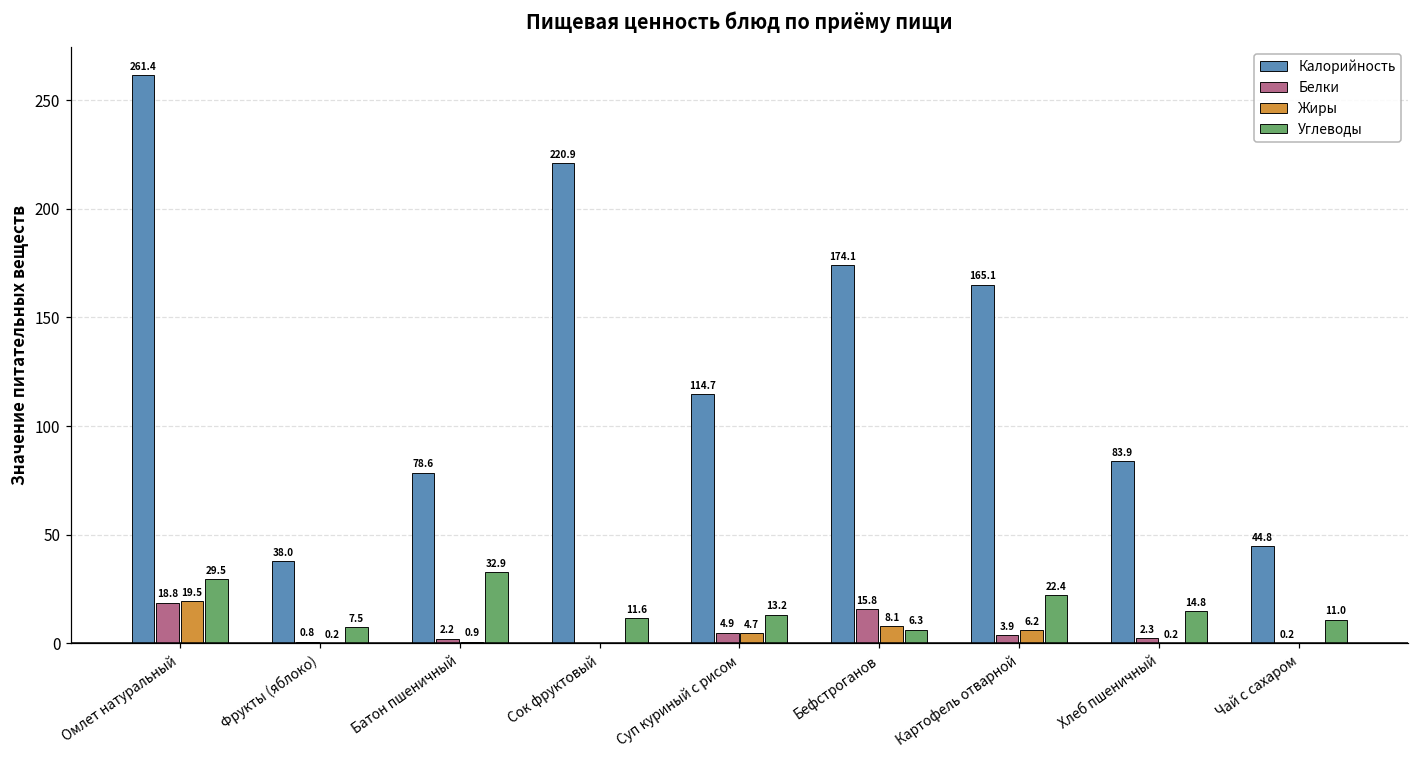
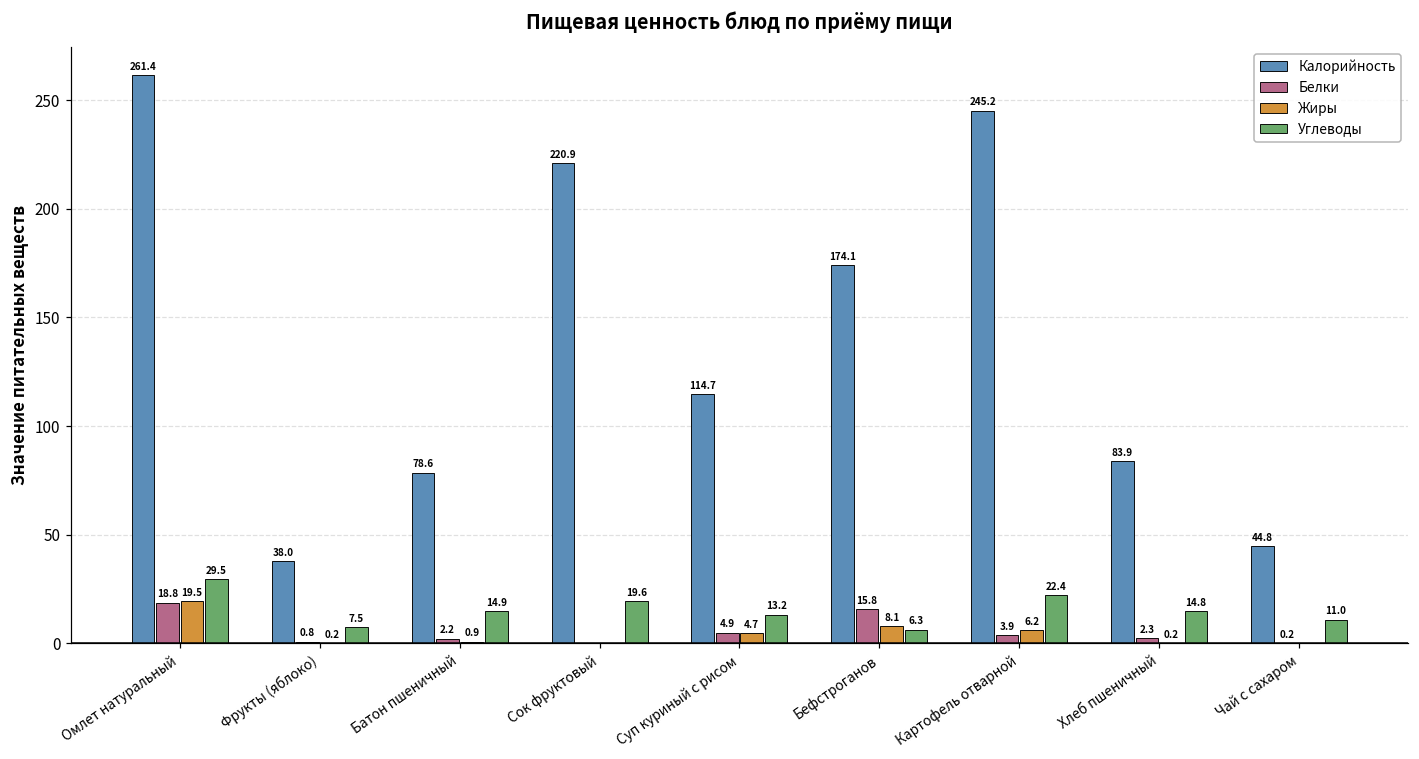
Углеводы, Батон пшеничный: 32.9 -> 14.9
Углеводы, Сок фруктовый: 11.6 -> 19.6
Калорийность, Картофель отварной: 165.1 -> 245.2
